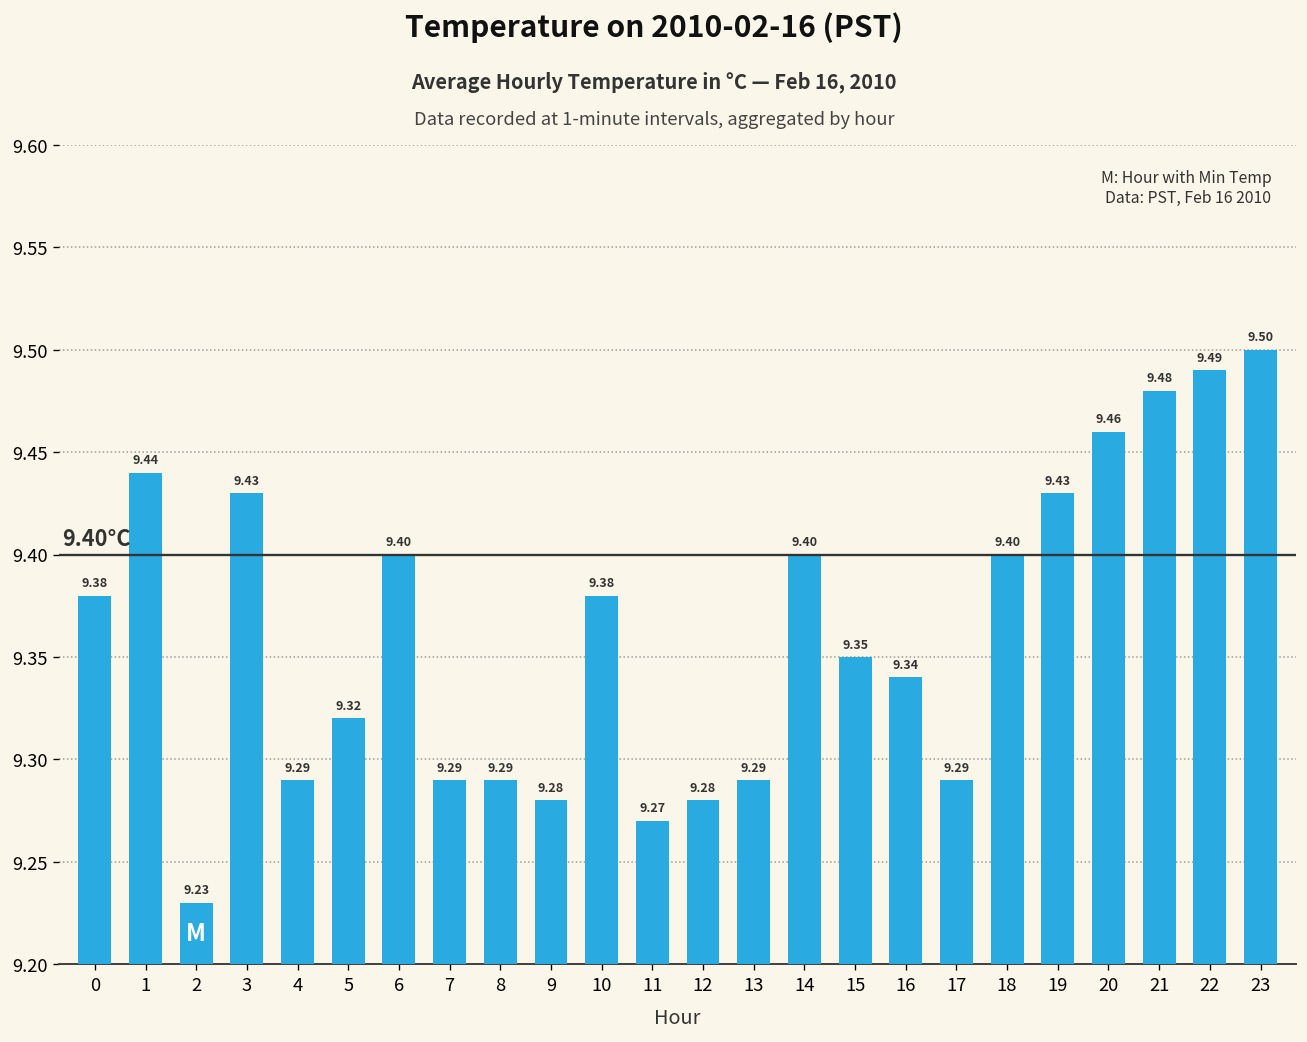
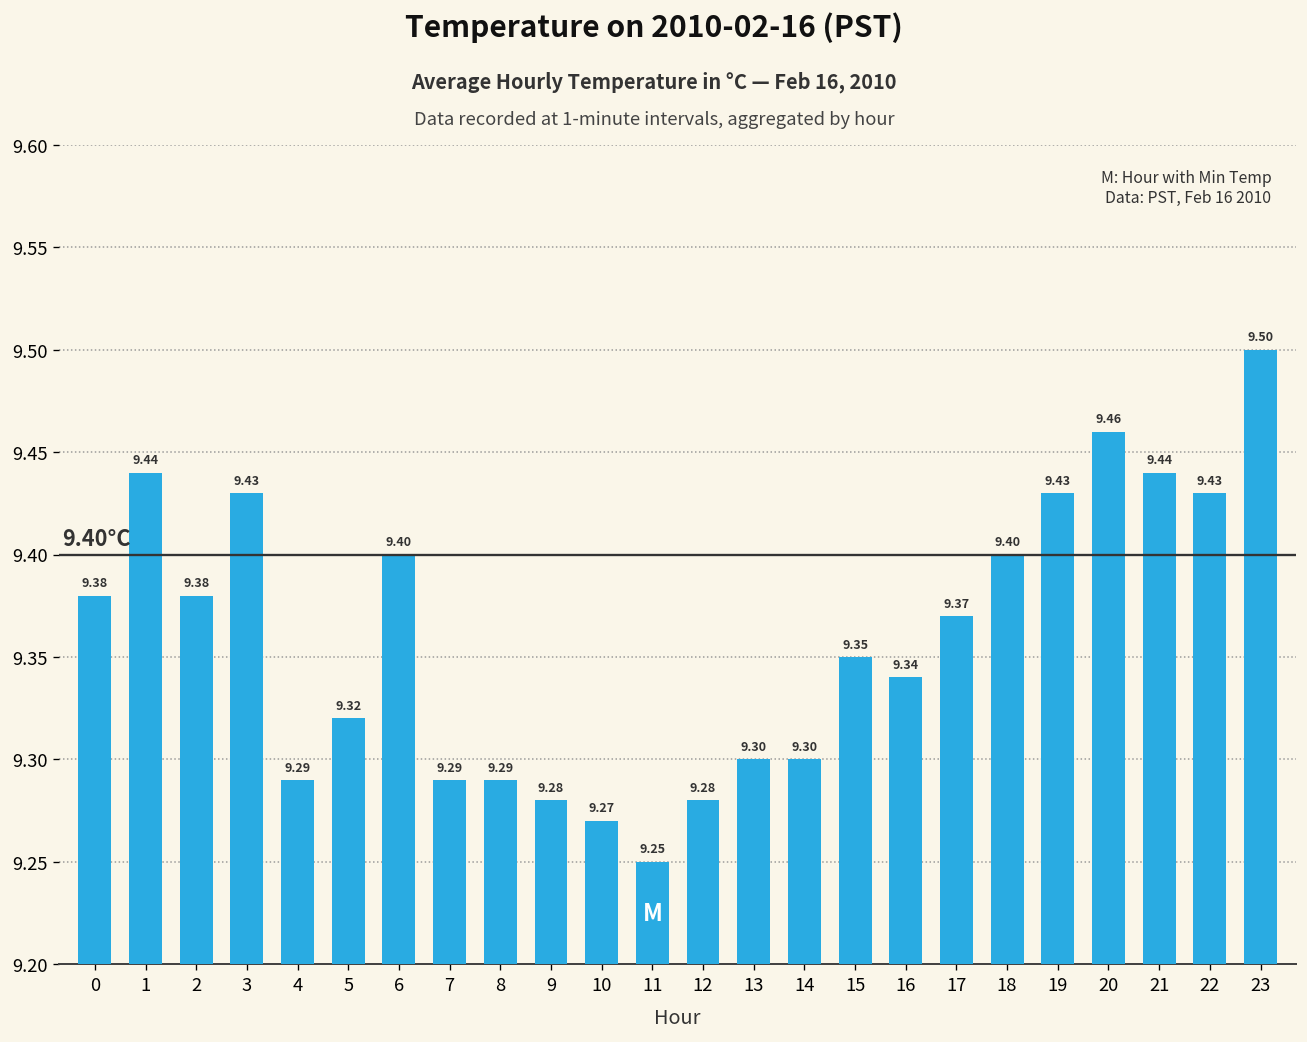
2: 9.23 -> 9.38
10: 9.38 -> 9.27
11: 9.27 -> 9.25
13: 9.29 -> 9.30
14: 9.40 -> 9.30
17: 9.29 -> 9.37
21: 9.48 -> 9.44
22: 9.49 -> 9.43
